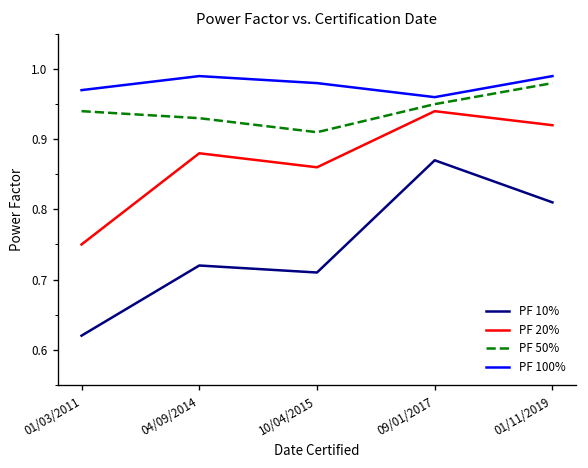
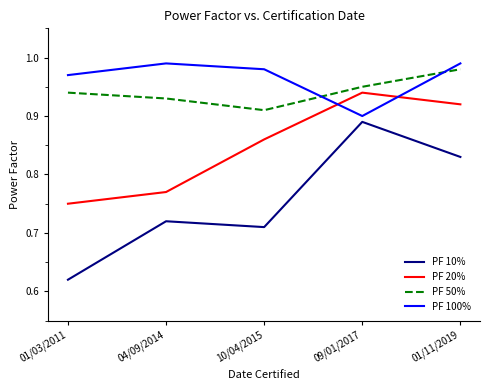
PF 20%, 04/09/2014: 0.88 -> 0.77
PF 10%, 09/01/2017: 0.87 -> 0.89
PF 100%, 09/01/2017: 0.96 -> 0.90
PF 10%, 01/11/2019: 0.81 -> 0.83
